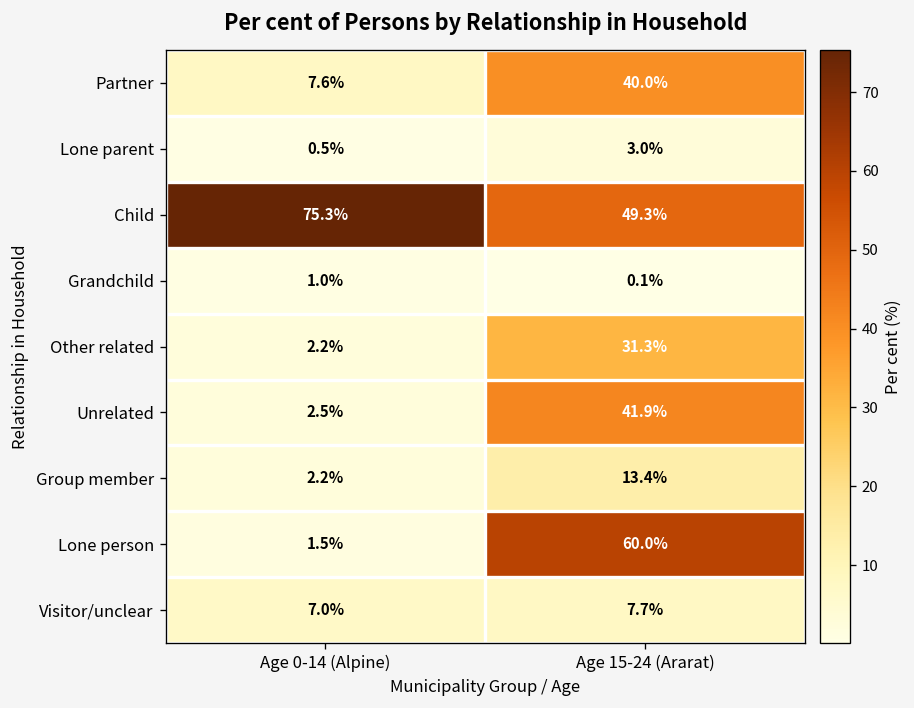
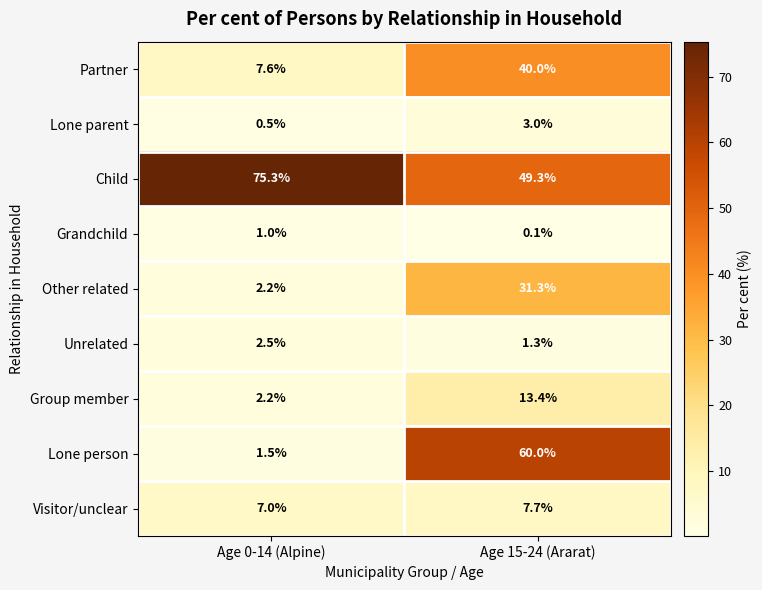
Unrelated, Age 15-24 (Ararat): 41.9% -> 1.3%
